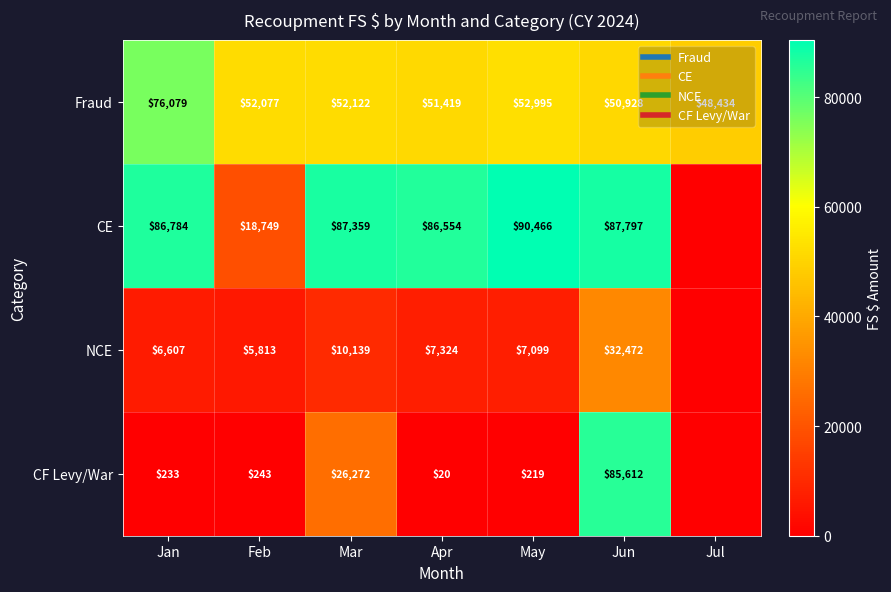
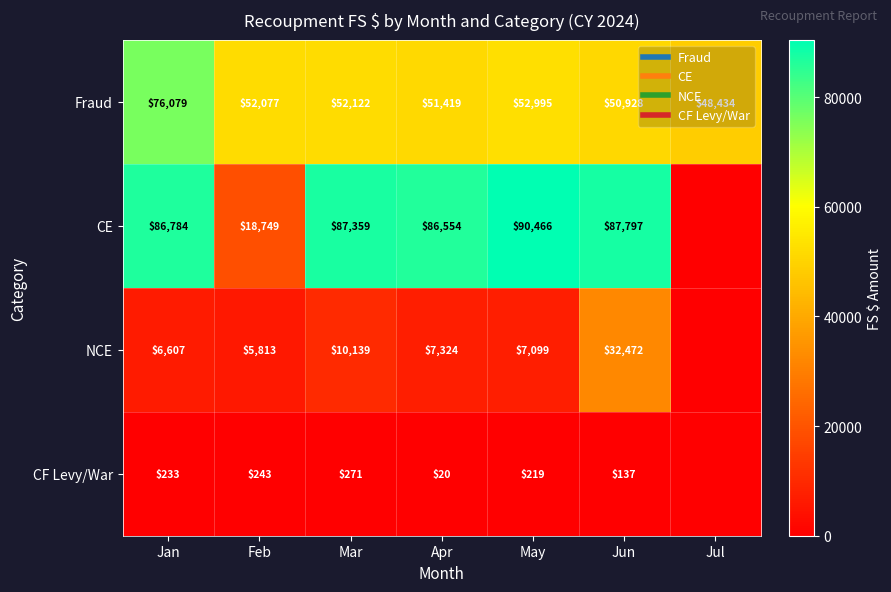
CF Levy/War, Mar: $26,272 -> $271
CF Levy/War, Jun: $85,612 -> $137
